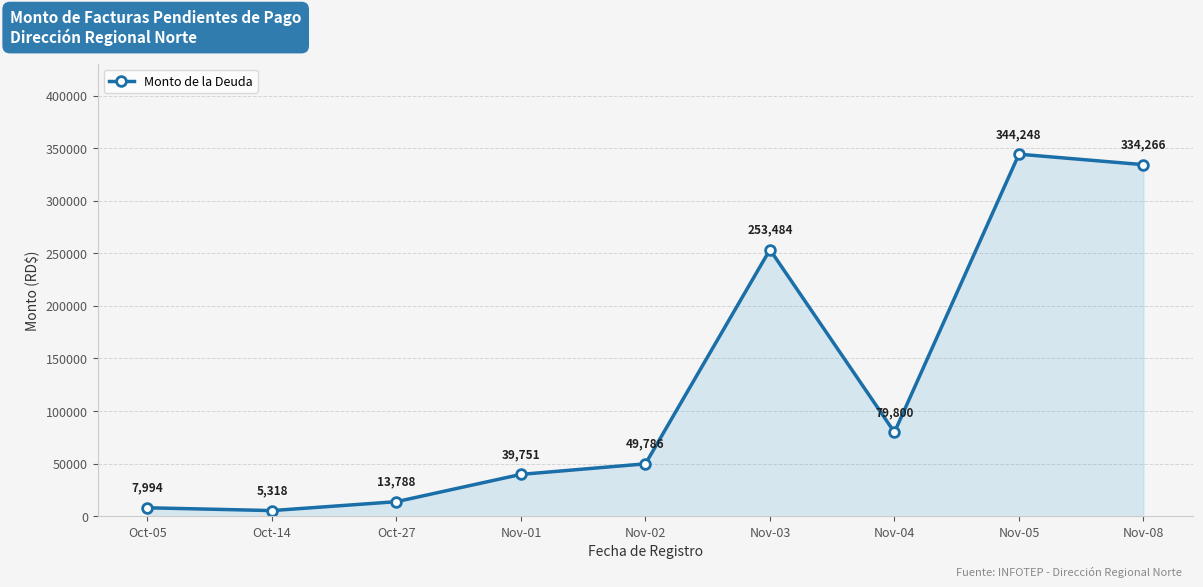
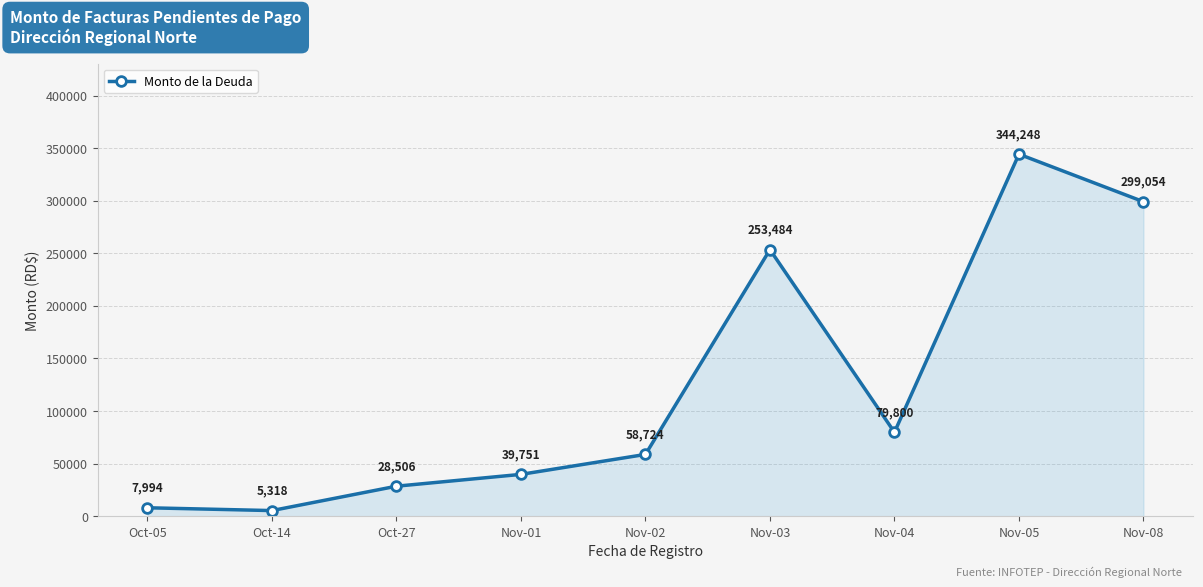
Oct-27: 13,788 -> 28,506
Nov-02: 49,786 -> 58,724
Nov-08: 334,266 -> 299,054
